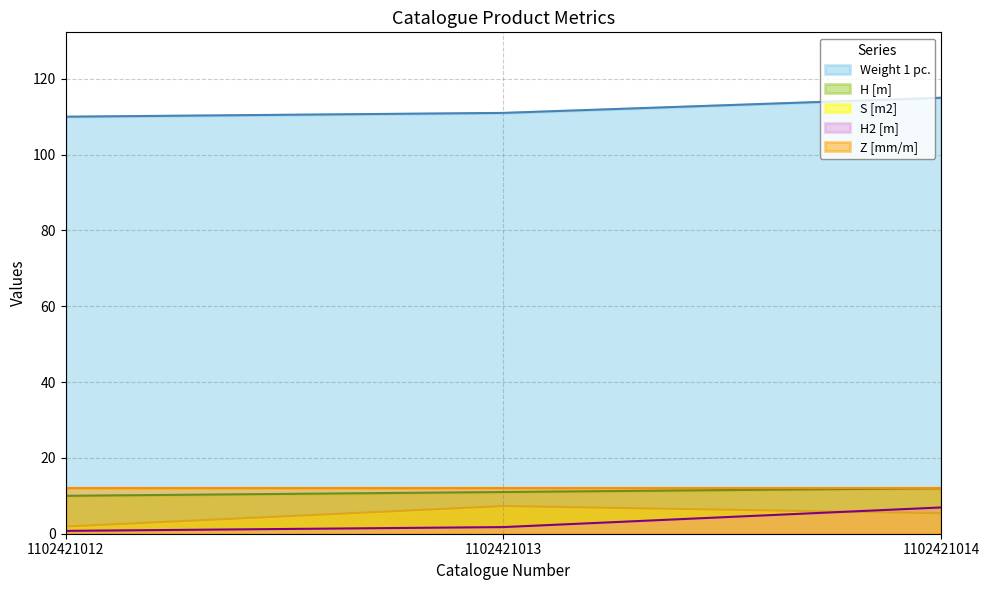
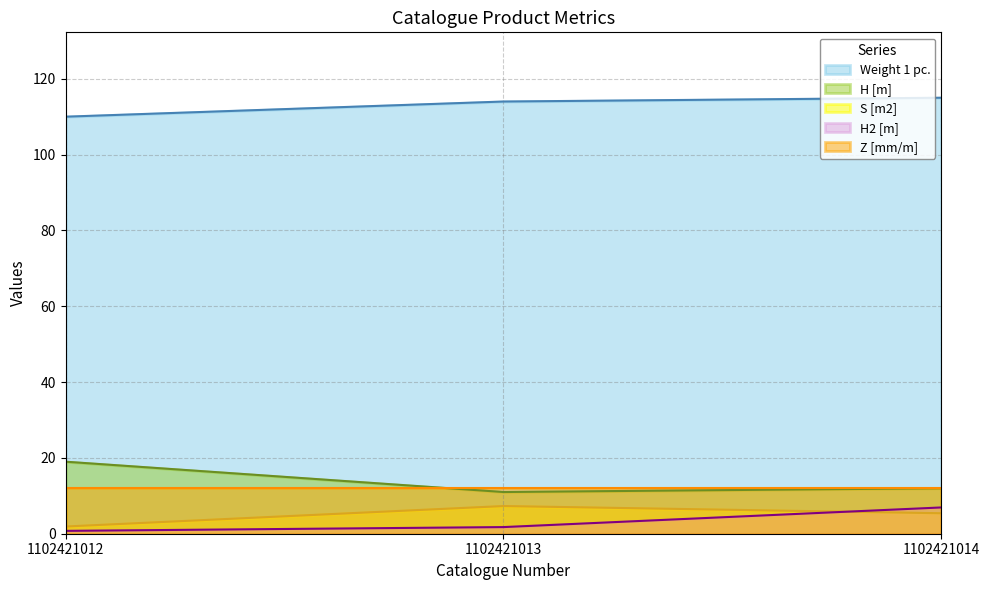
H [m], 1102421012: 10 -> 19
Weight 1 pc., 1102421013: 111 -> 114
